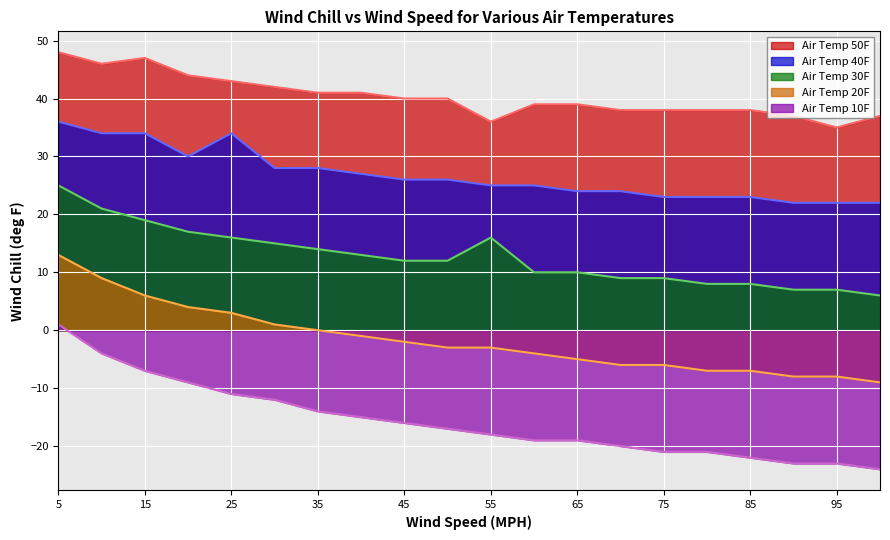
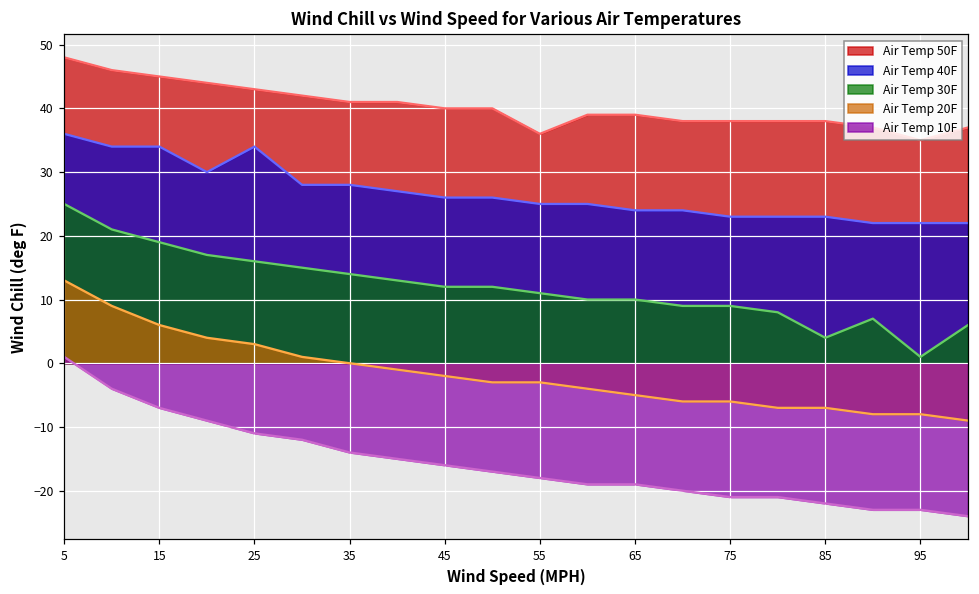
Air Temp 50F, 15: 47 -> 45
Air Temp 30F, 55: 16 -> 11
Air Temp 30F, 85: 8 -> 4
Air Temp 30F, 95: 7 -> 1
